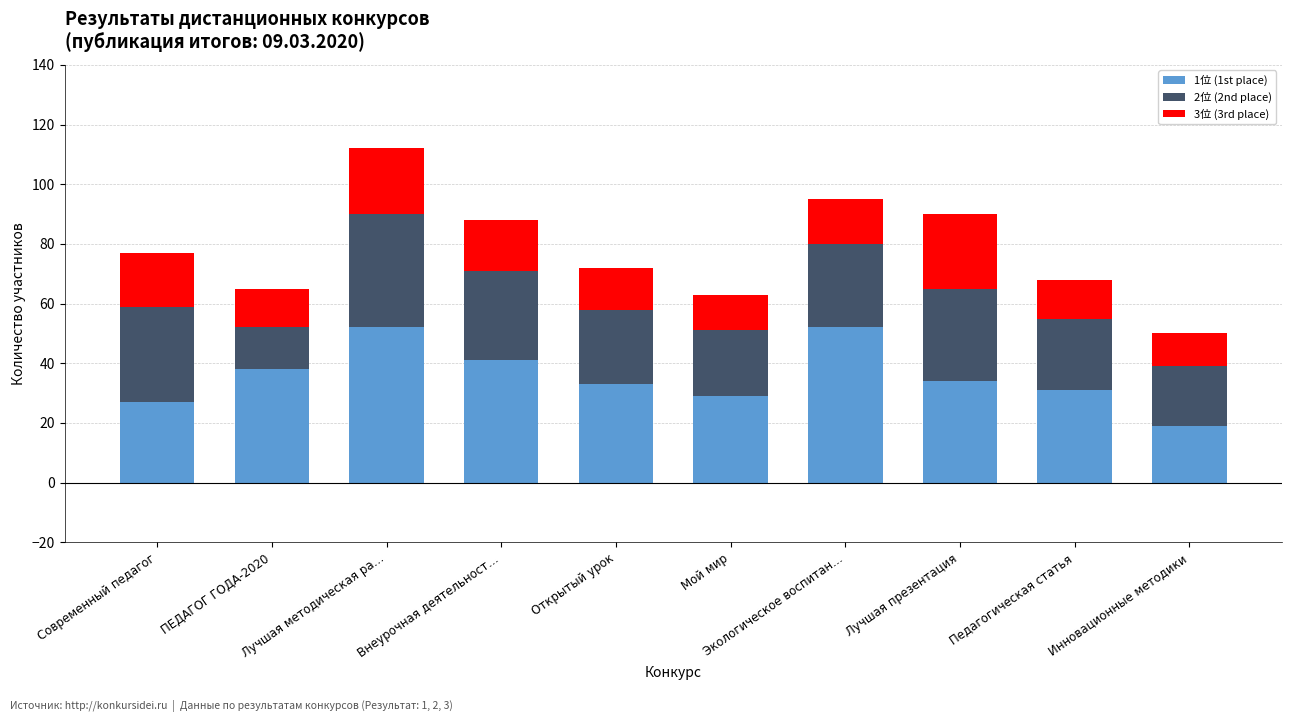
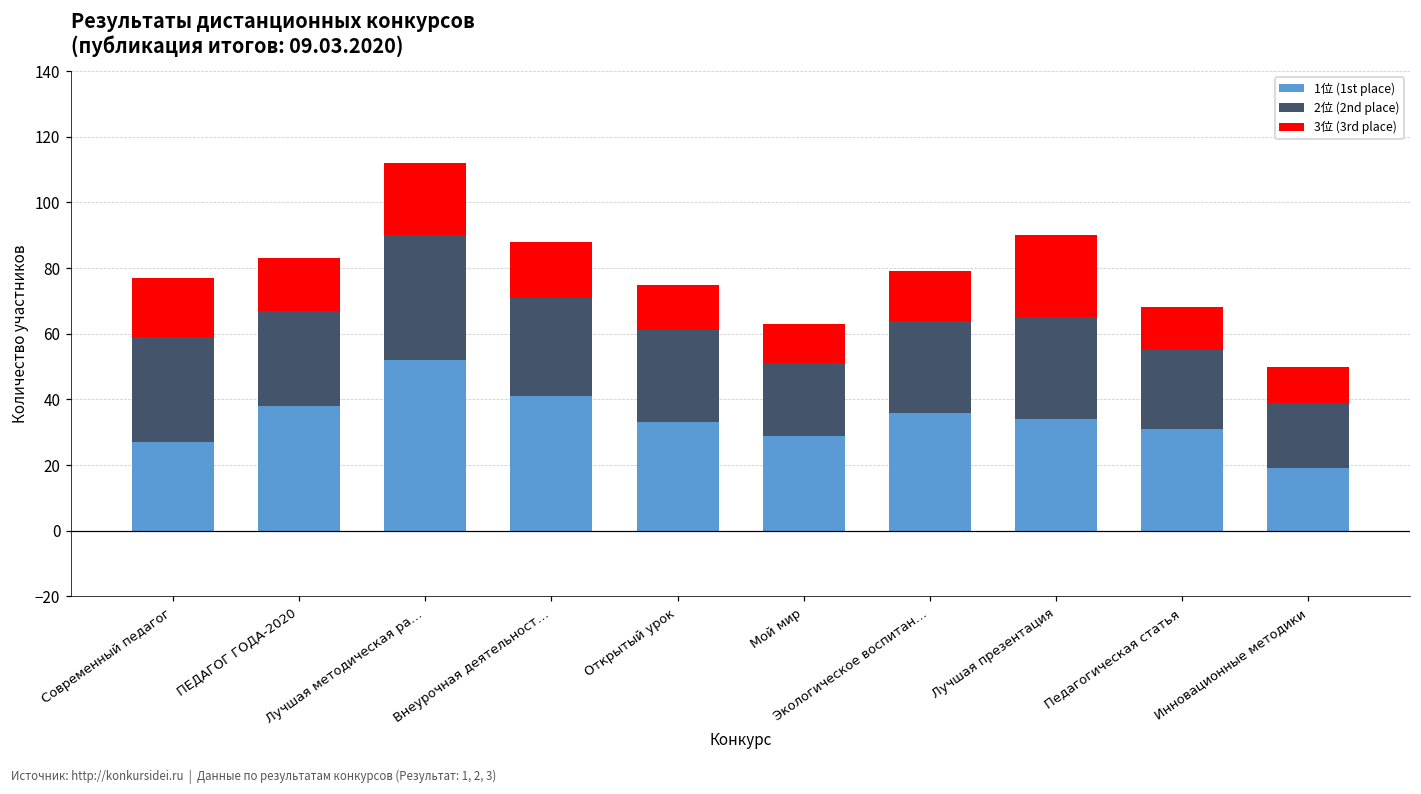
2位 (2nd place), ПЕДАГОГ ГОДА-2020: 14 -> 29
3位 (3rd place), ПЕДАГОГ ГОДА-2020: 13 -> 16
2位 (2nd place), Открытый урок: 25 -> 28
1位 (1st place), Экологическое воспитан…: 52 -> 36
